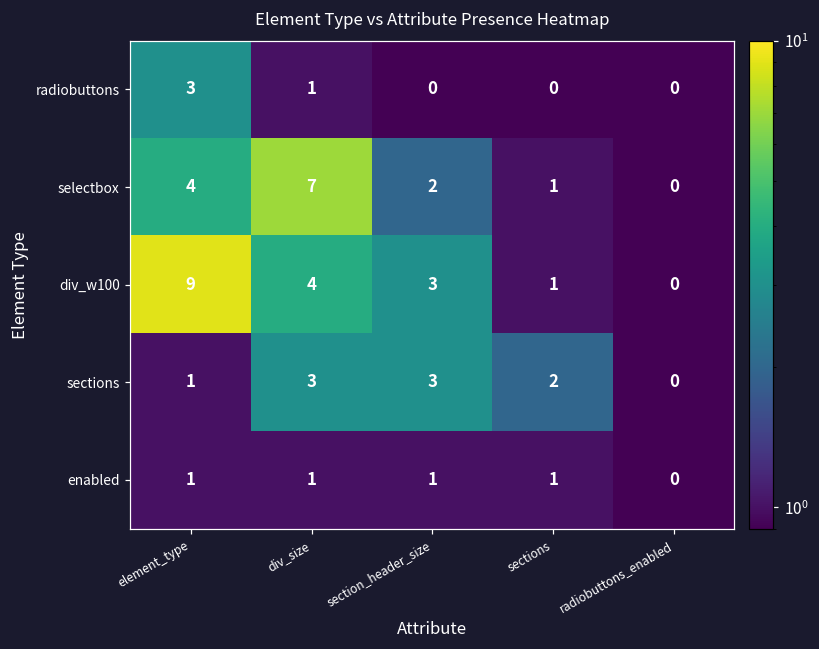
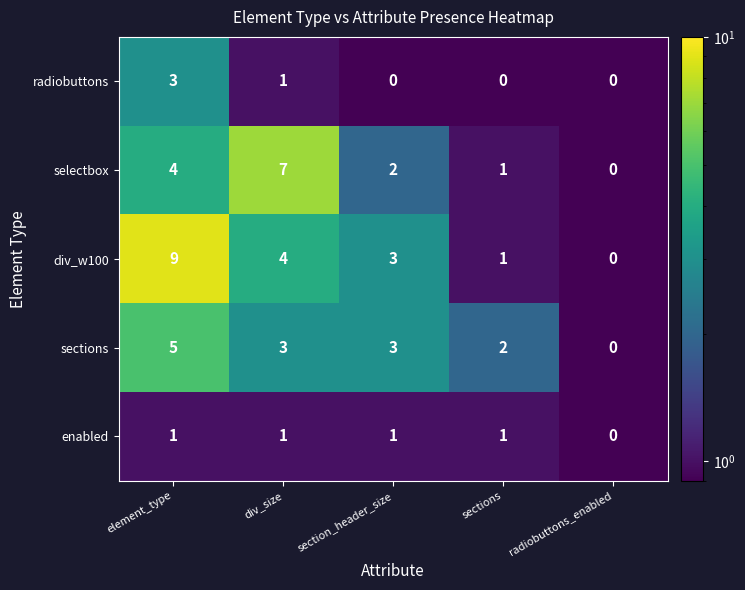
sections, element_type: 1 -> 5
